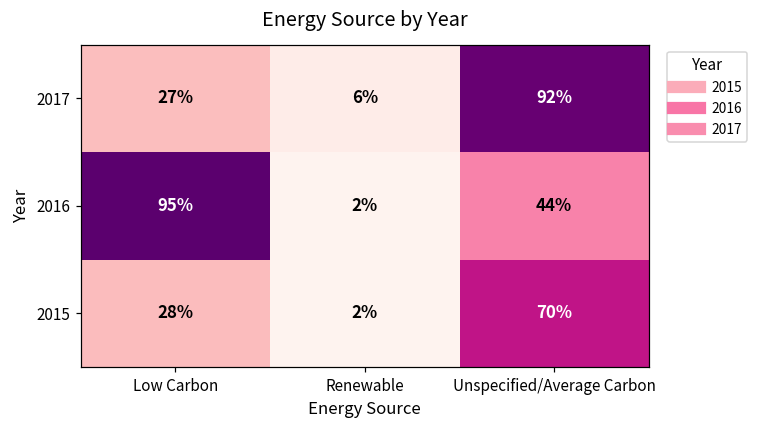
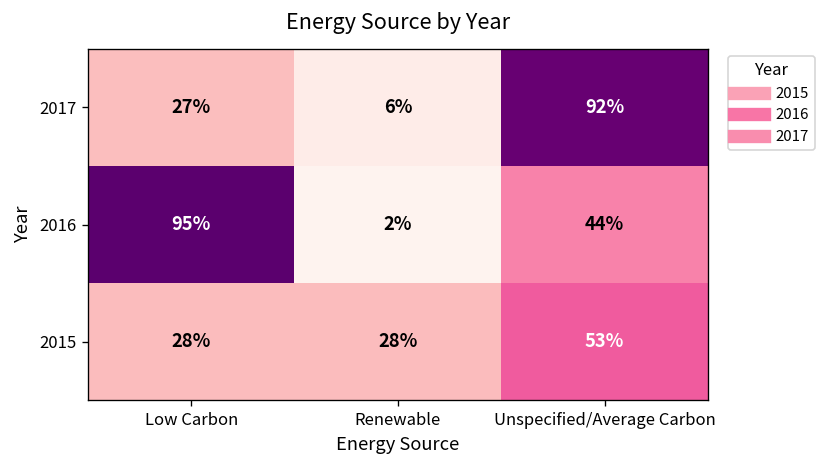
2015, Renewable: 2% -> 28%
2015, Unspecified/Average Carbon: 70% -> 53%
